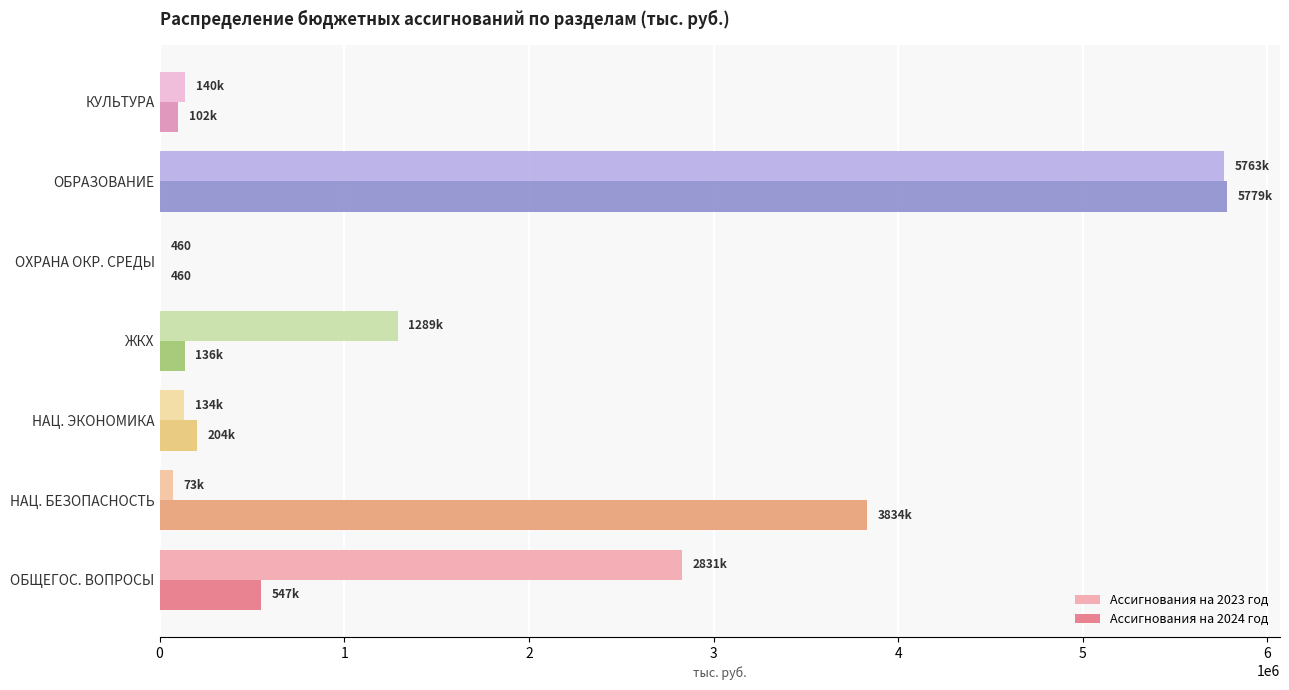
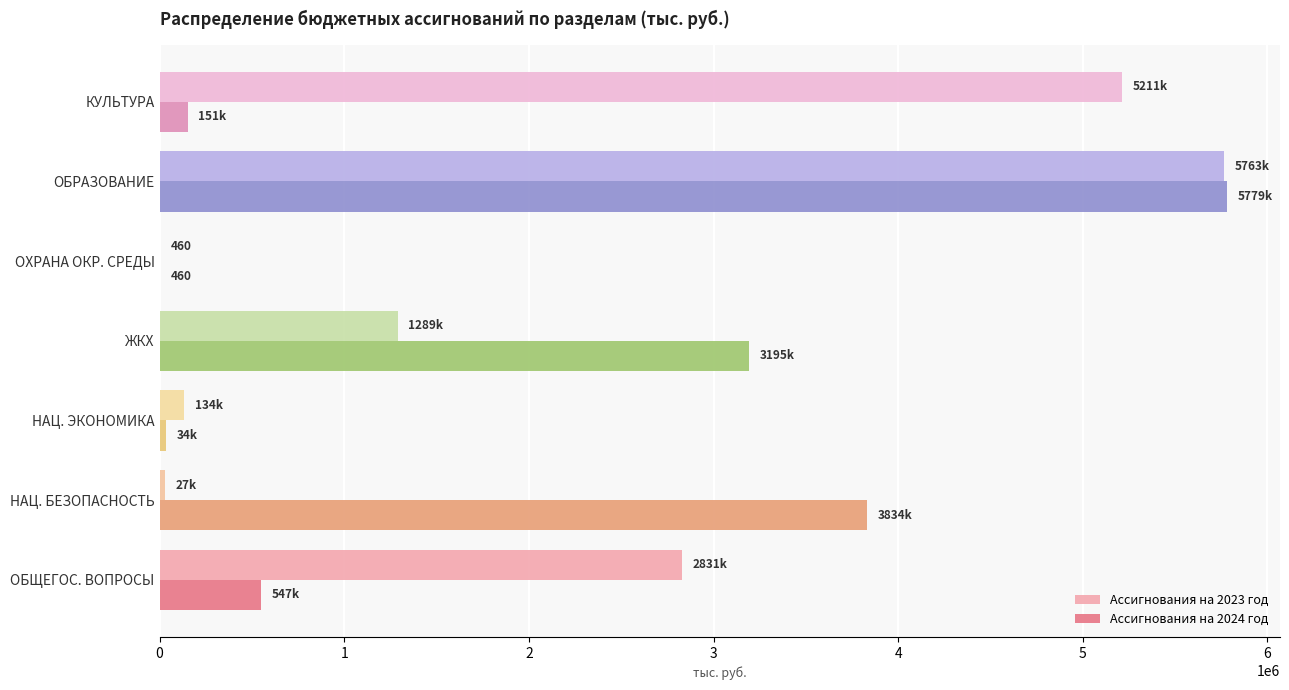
Ассигнования на 2023 год, КУЛЬТУРА: 140k -> 5211k
Ассигнования на 2024 год, КУЛЬТУРА: 102k -> 151k
Ассигнования на 2024 год, ЖКХ: 136k -> 3195k
Ассигнования на 2024 год, НАЦ. ЭКОНОМИКА: 204k -> 34k
Ассигнования на 2023 год, НАЦ. БЕЗОПАСНОСТЬ: 73k -> 27k
